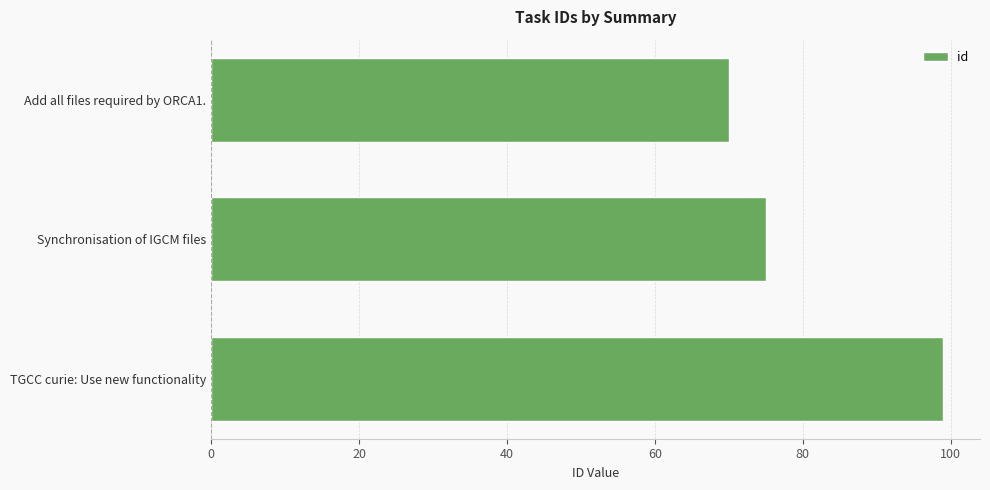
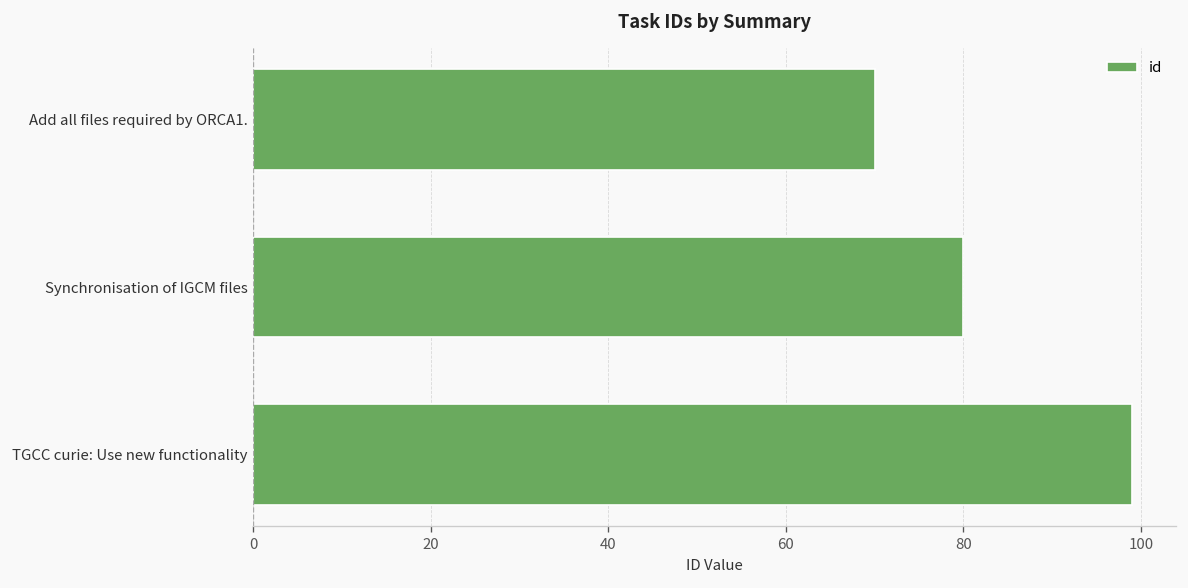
Synchronisation of IGCM files: 75 -> 80
